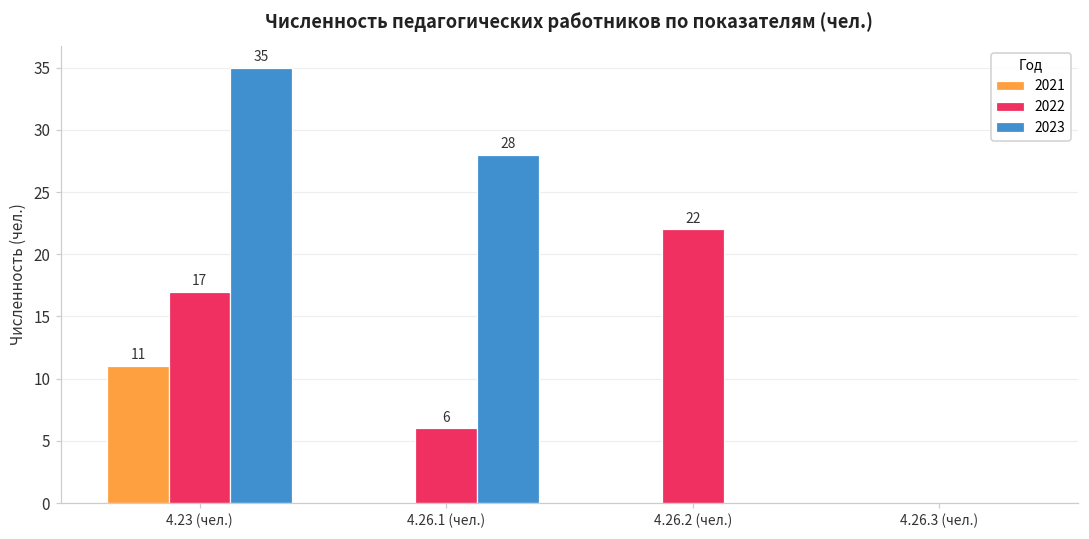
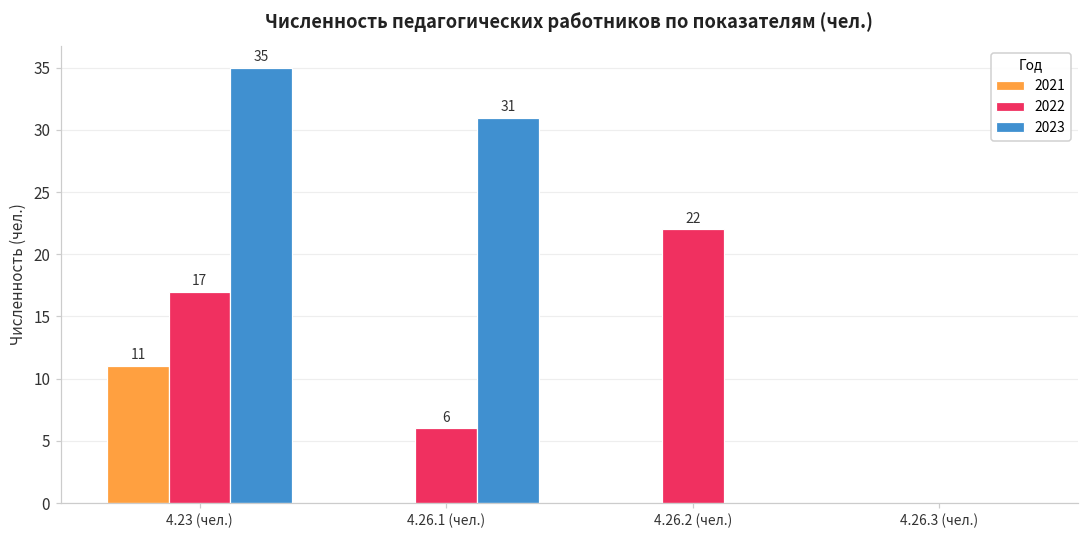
2023, 4.26.1 (чел.): 28 -> 31
